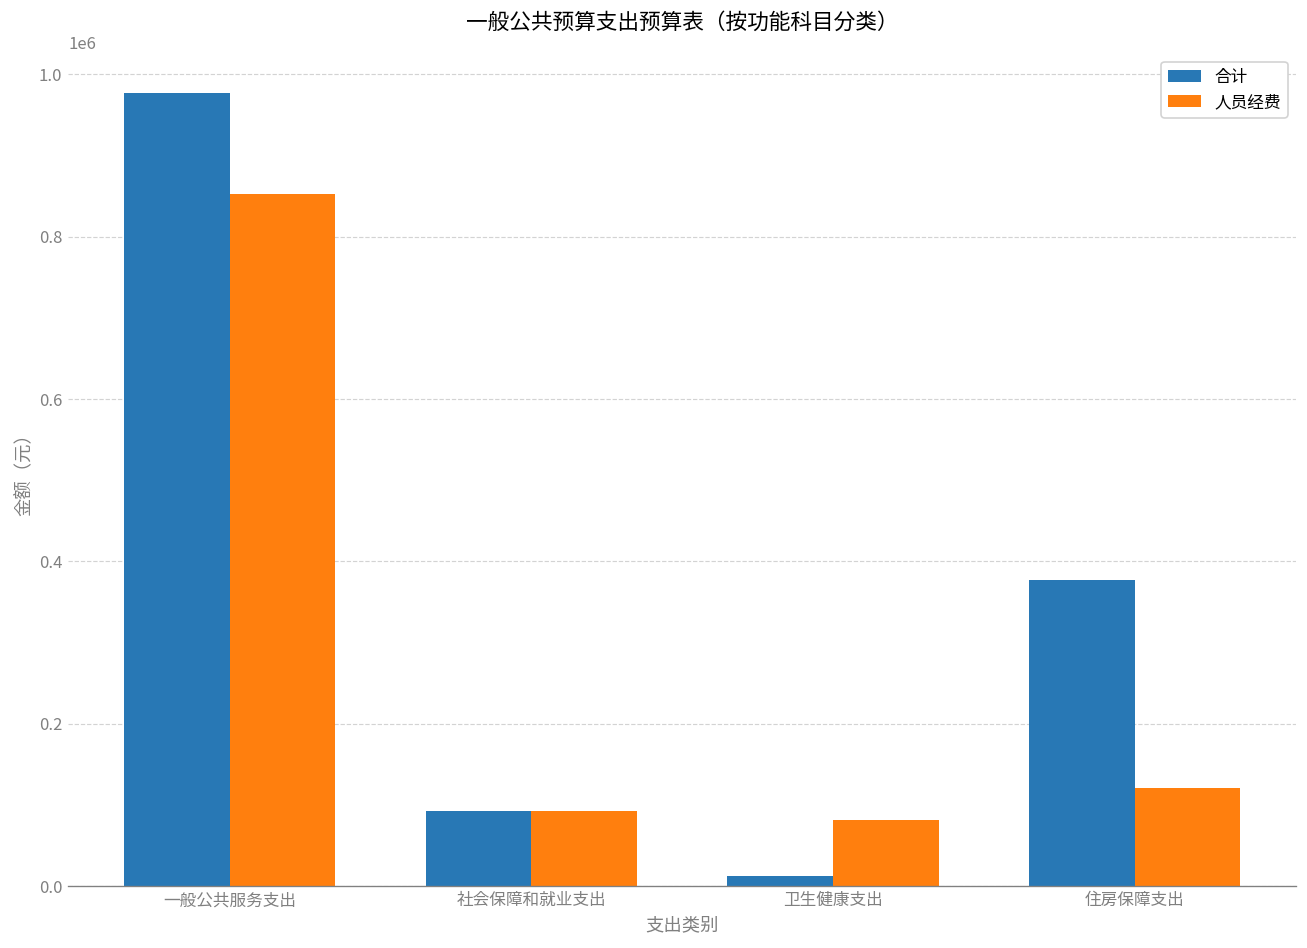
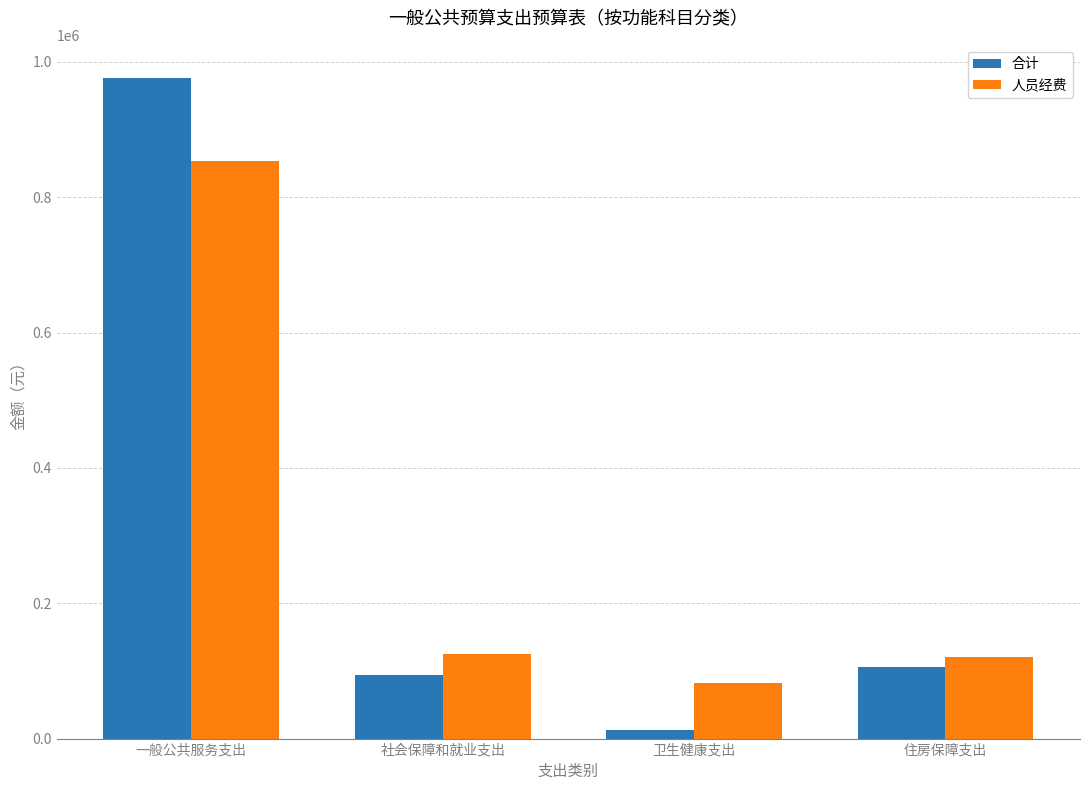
人员经费, 社会保障和就业支出: 90000 -> 120000
合计, 住房保障支出: 380000 -> 110000
